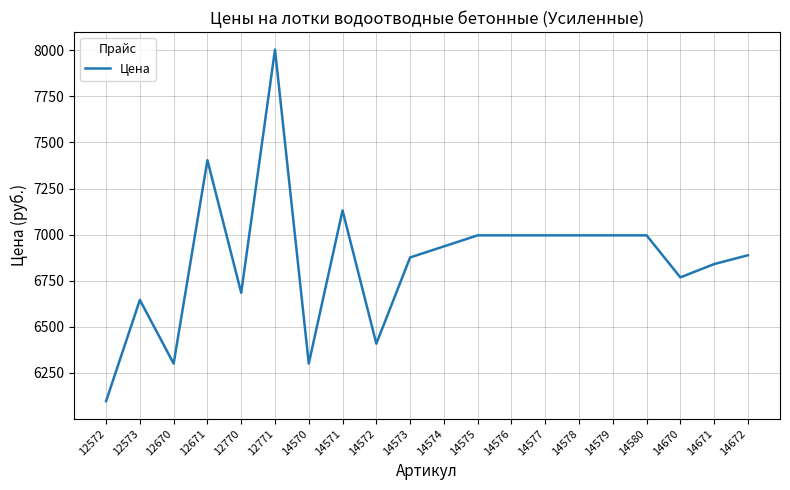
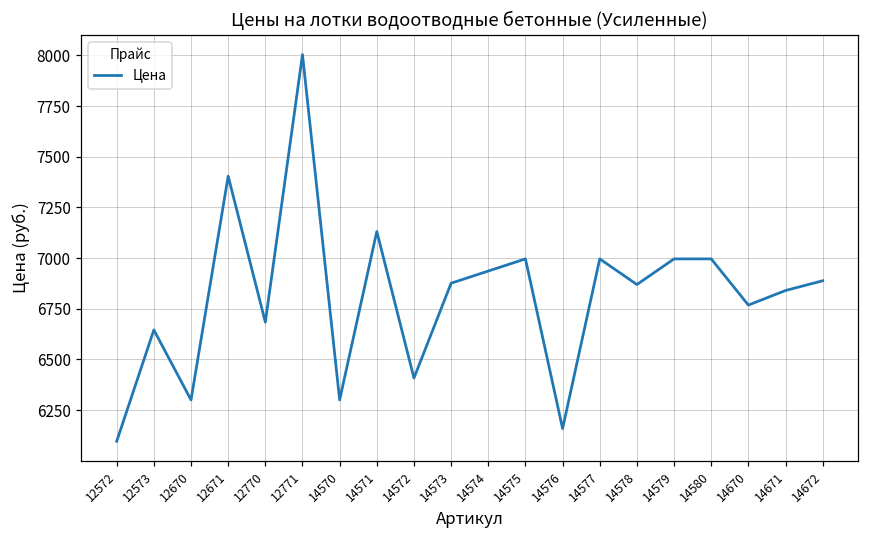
14576: 7000 -> 6160
14578: 7000 -> 6870
